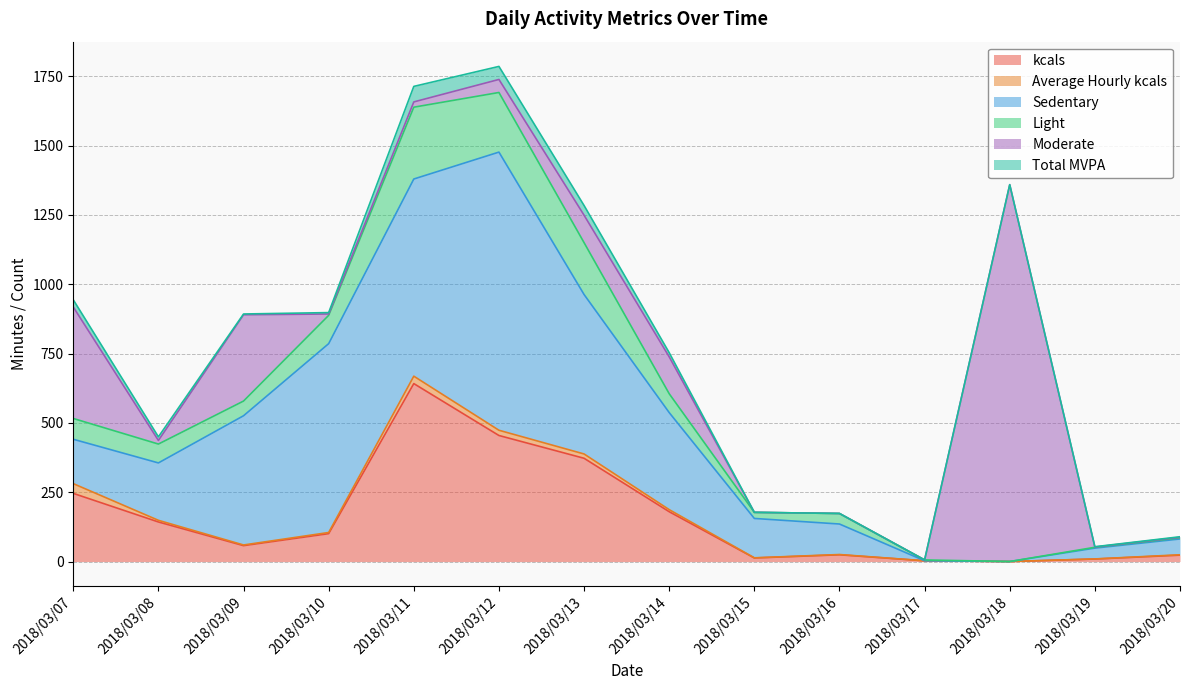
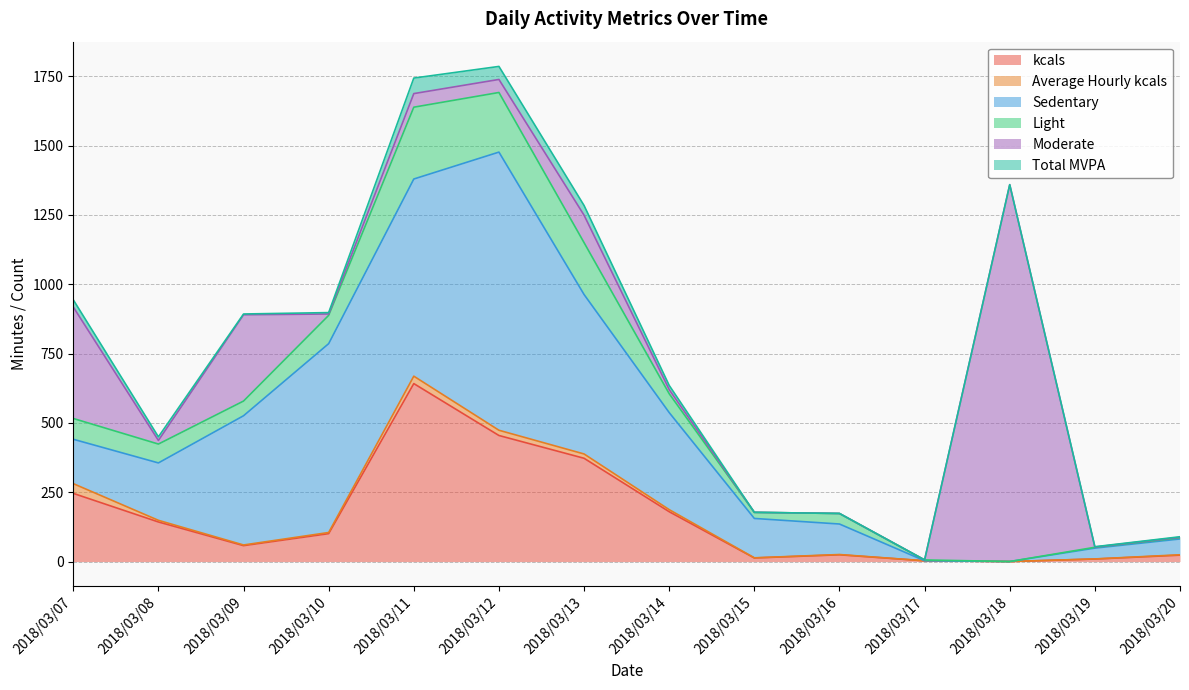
Moderate, 2018/03/11: 20 -> 50
Moderate, 2018/03/14: 130 -> 20
